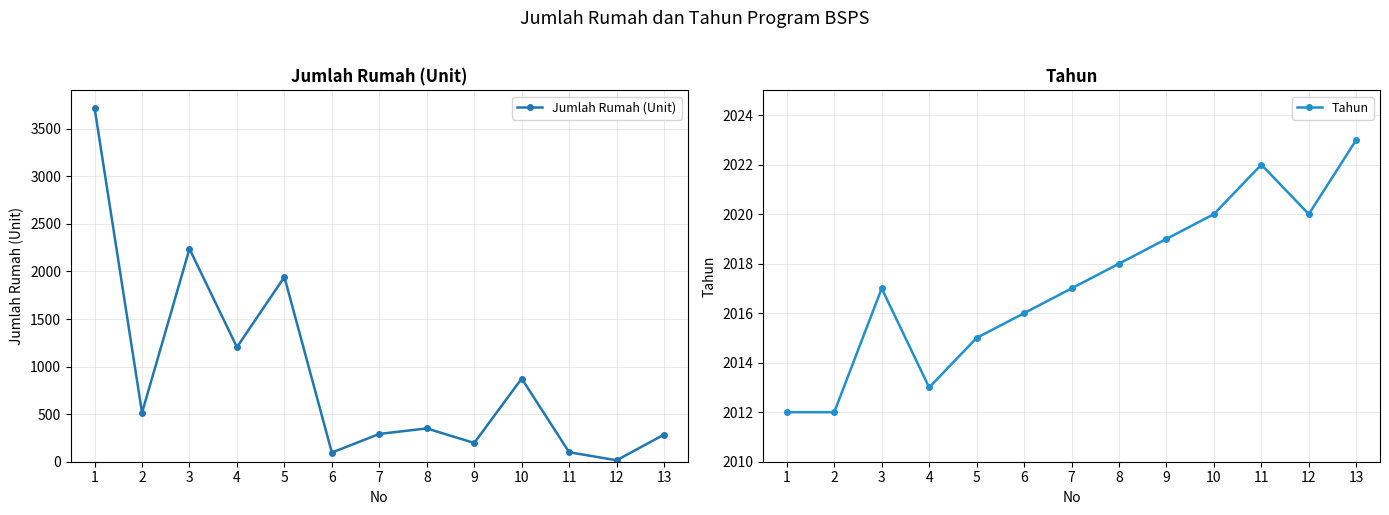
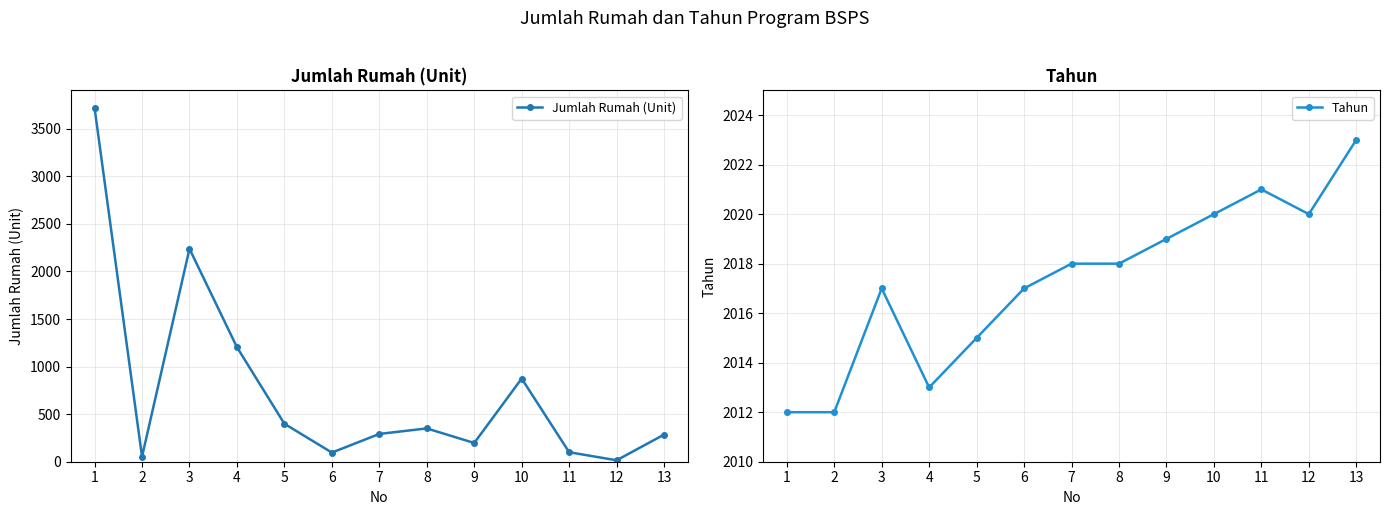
Jumlah Rumah (Unit), 2: 500 -> 100
Jumlah Rumah (Unit), 5: 1900 -> 400
Tahun, 6: 2016 -> 2017
Tahun, 7: 2017 -> 2018
Tahun, 11: 2022 -> 2021
